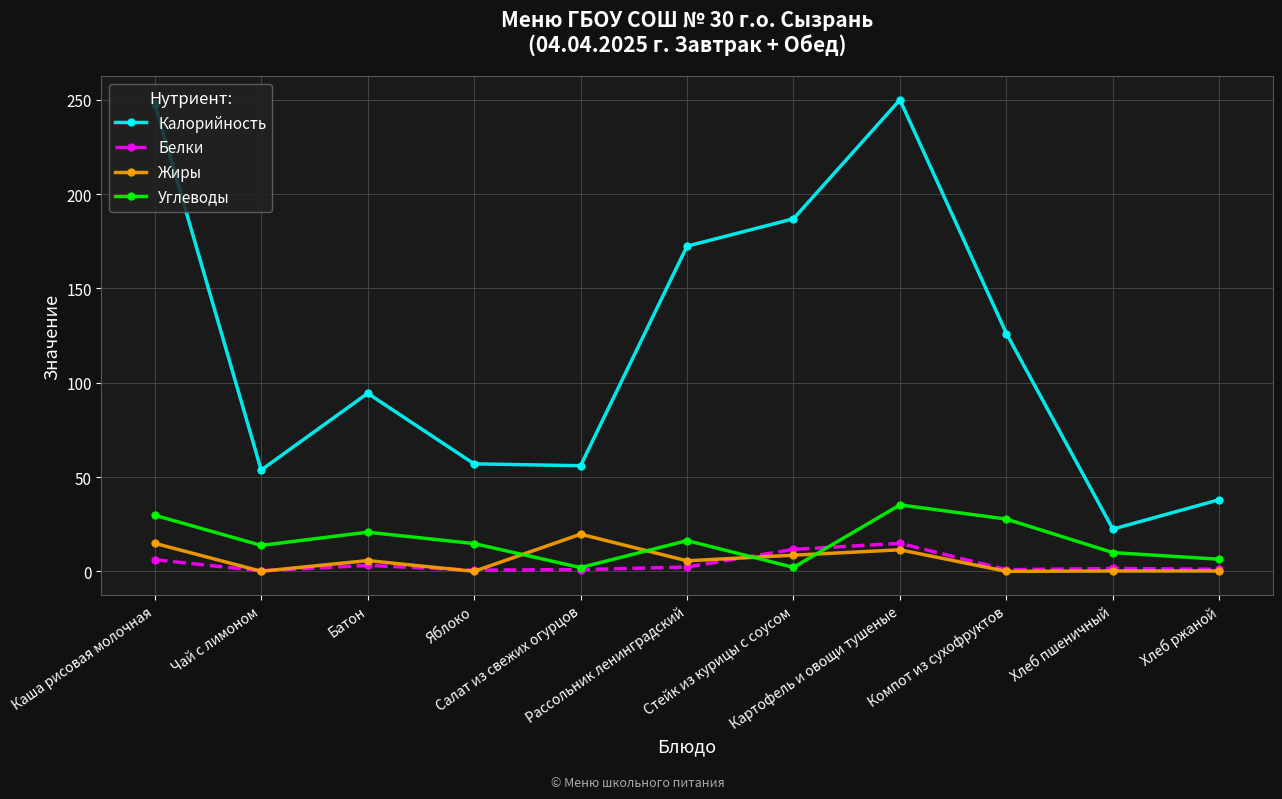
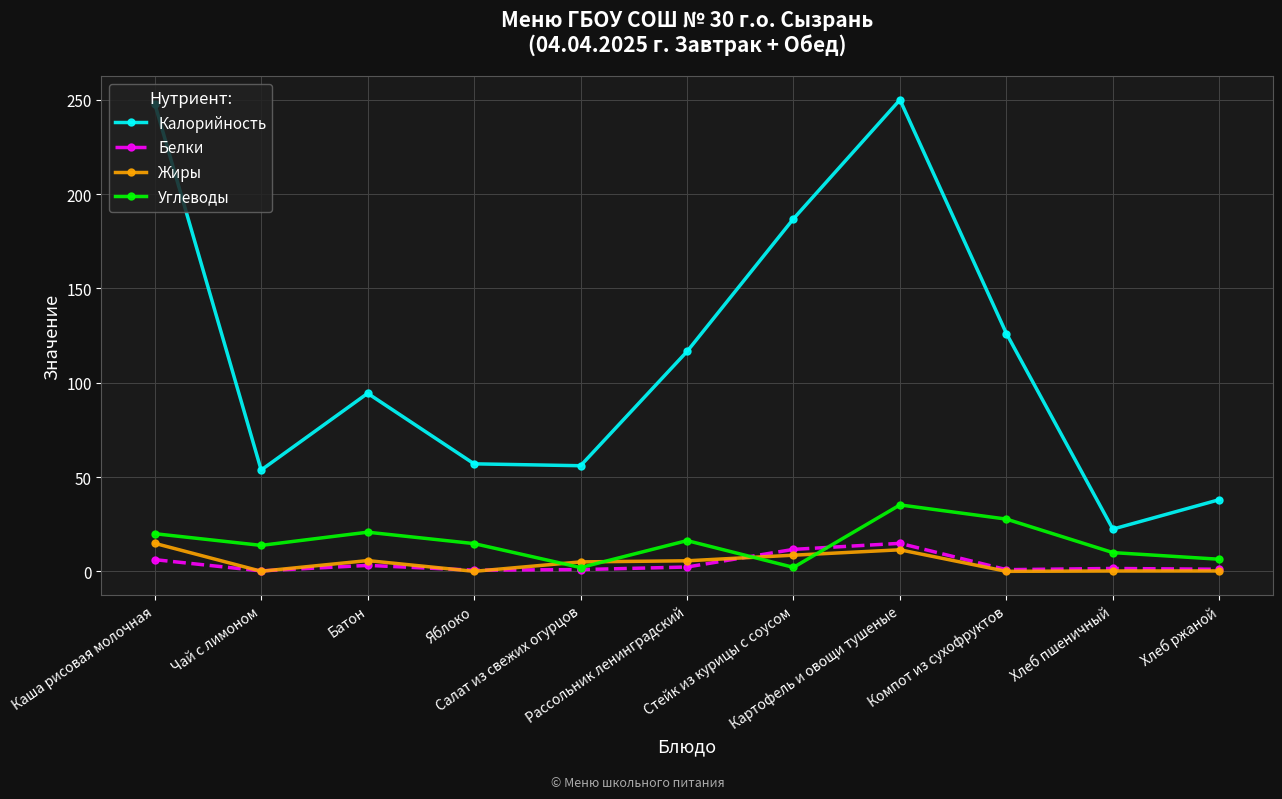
Углеводы, Каша рисовая молочная: 30 -> 20
Жиры, Салат из свежих огурцов: 20 -> 5
Калорийность, Рассольник ленинградский: 172 -> 117
